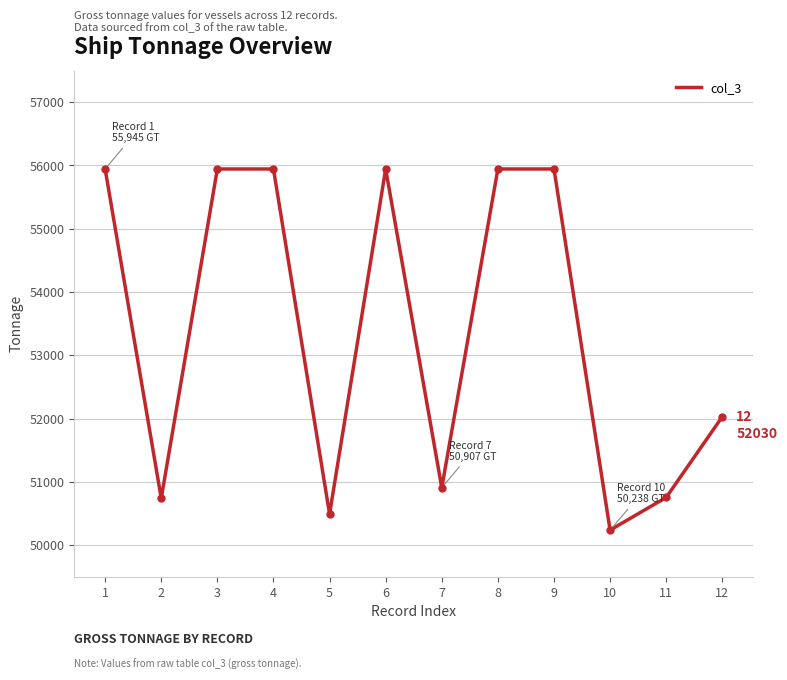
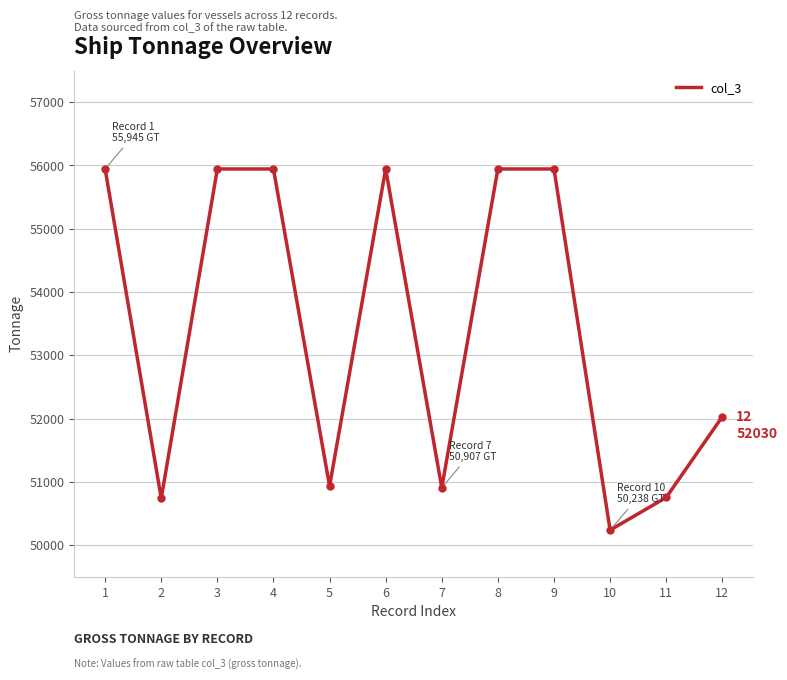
5: 50500 -> 50900
